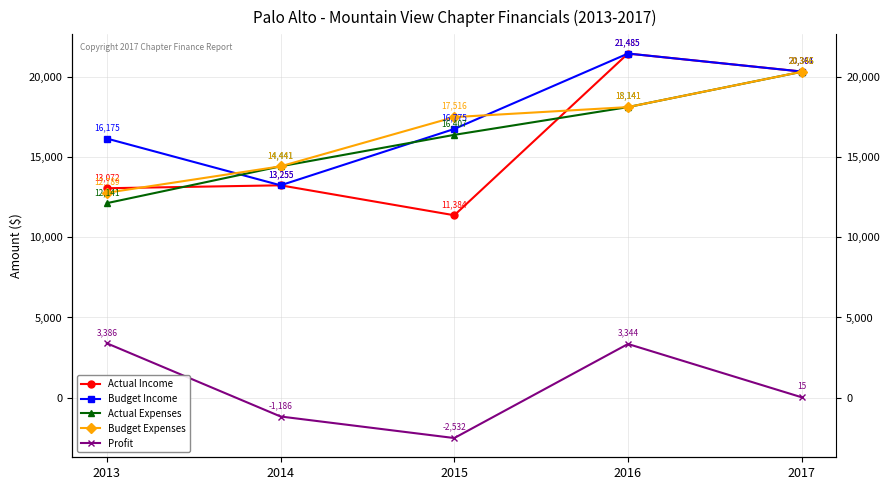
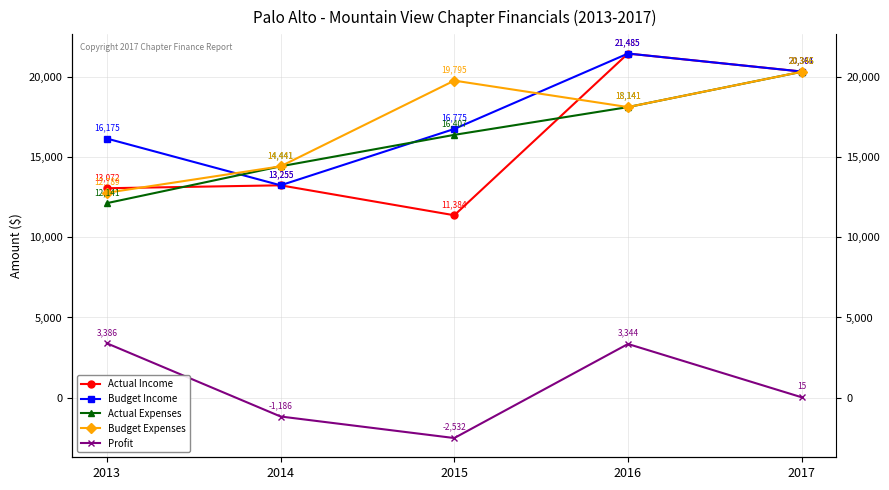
Budget Expenses, 2015: 17,516 -> 19,795
